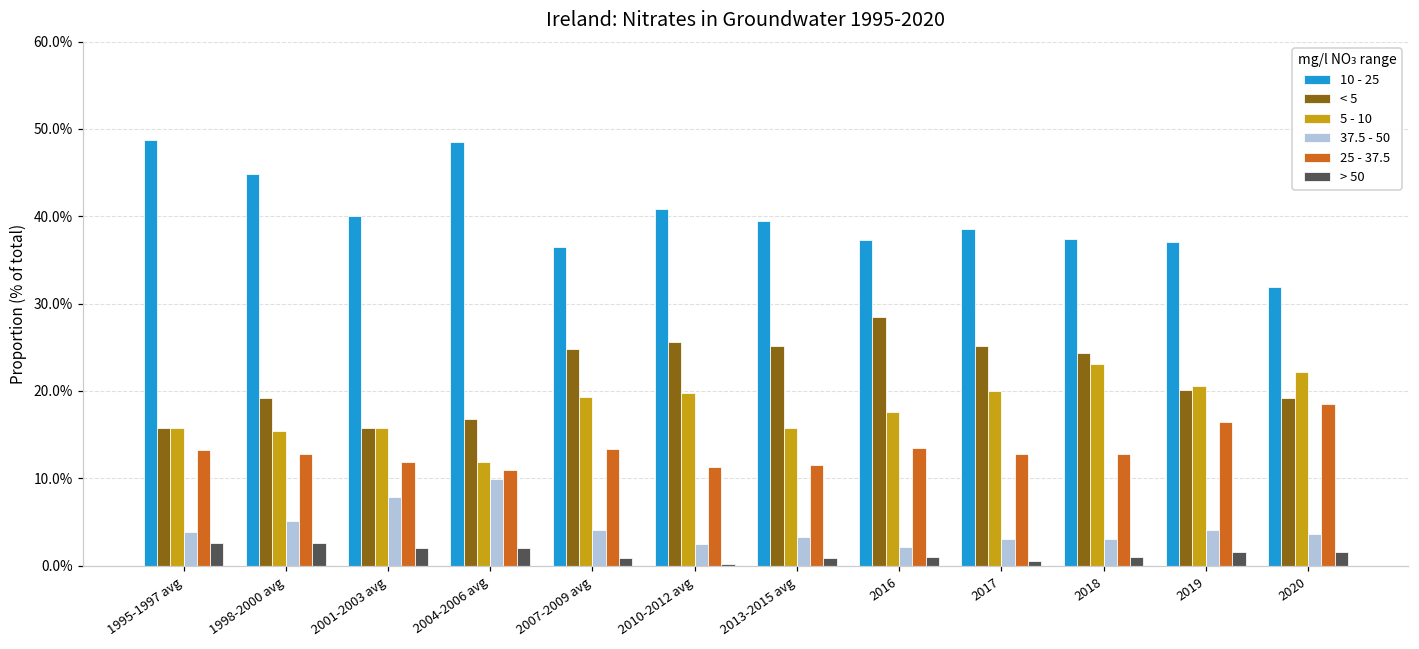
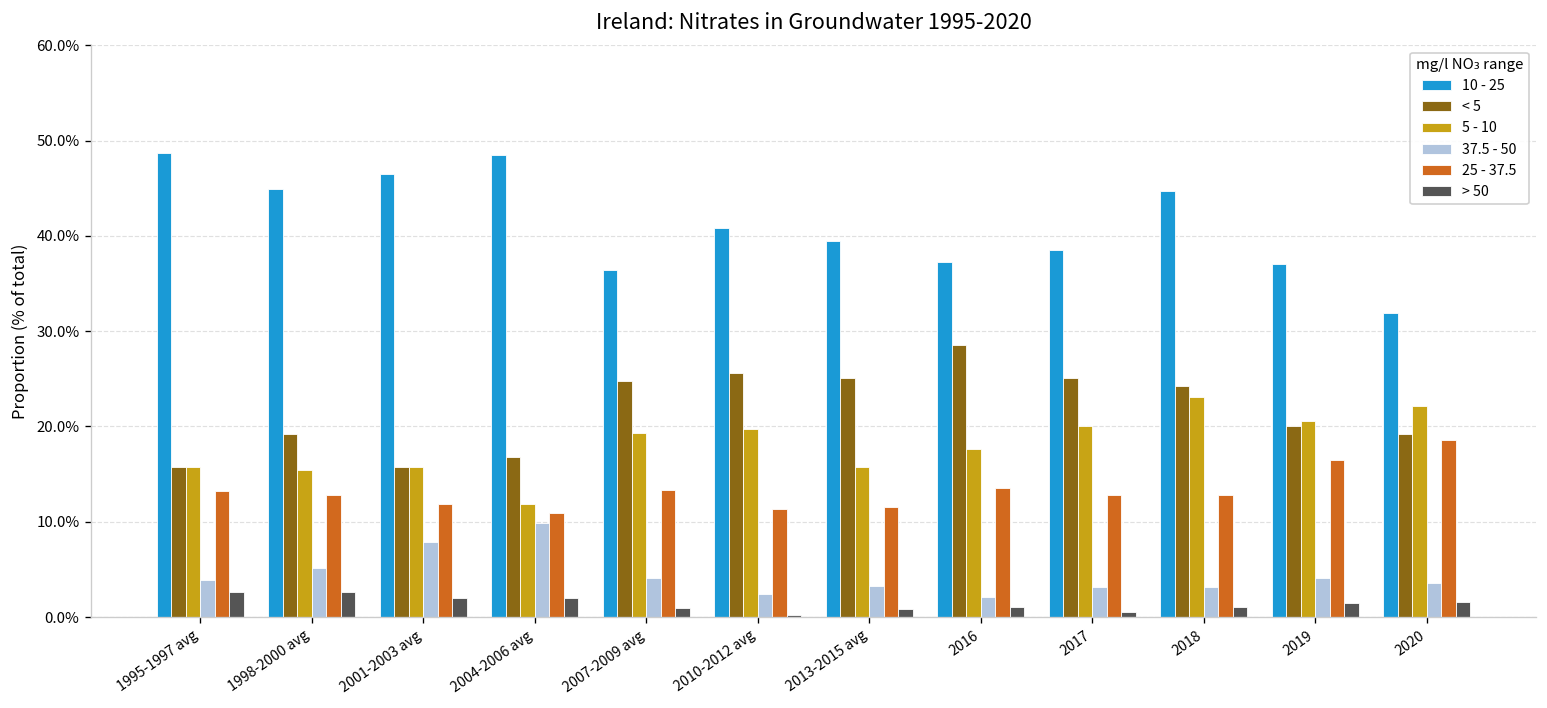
10 - 25, 2001-2003 avg: 40% -> 47%
10 - 25, 2018: 37% -> 45%
